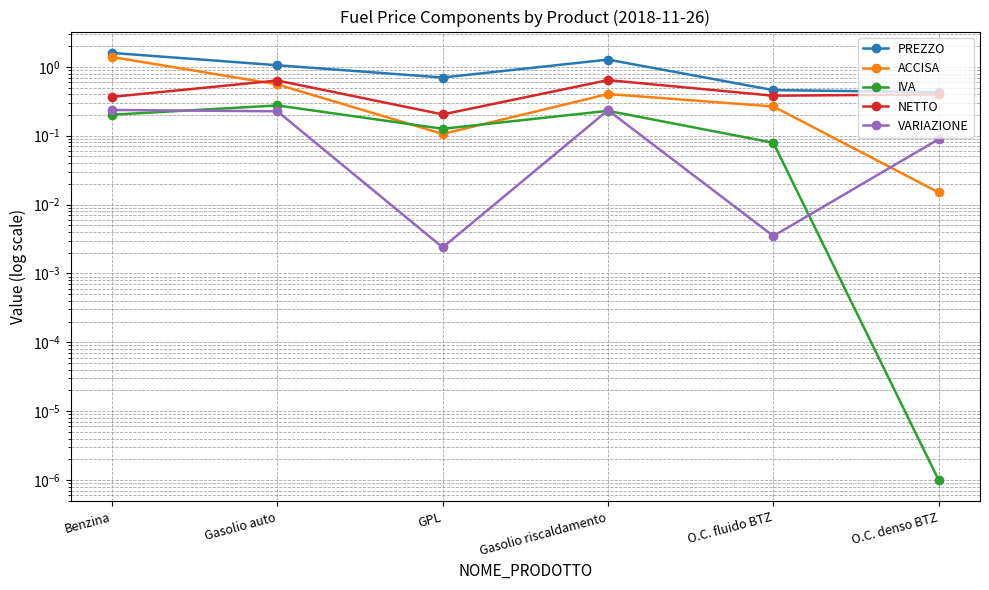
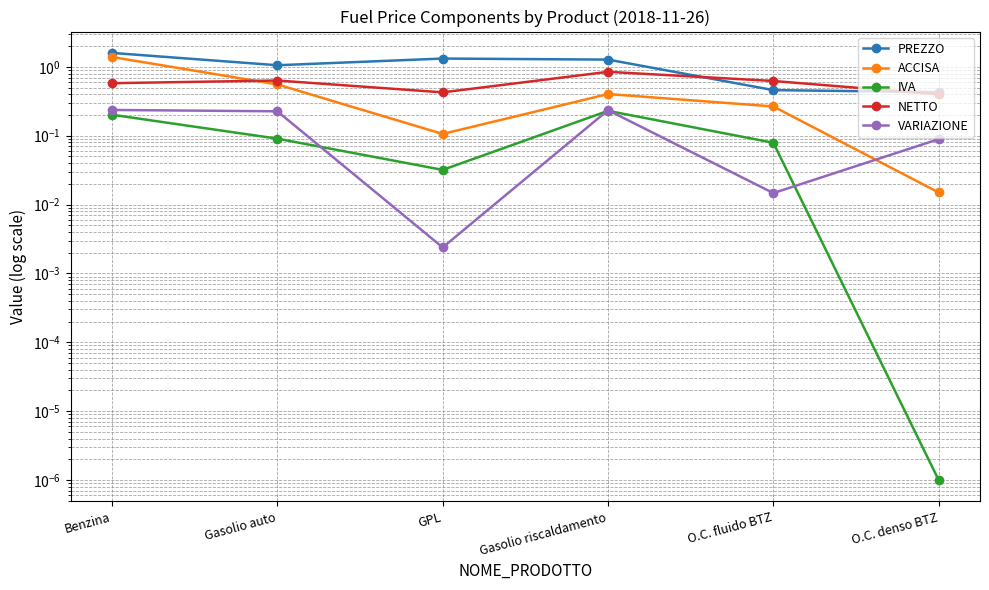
NETTO, Benzina: 0.4 -> 0.6
IVA, Gasolio auto: 0.28 -> 0.09
PREZZO, GPL: 0.7 -> 1.3
IVA, GPL: 0.13 -> 0.03
NETTO, GPL: 0.20 -> 0.4
NETTO, Gasolio riscaldamento: 0.6 -> 0.8
NETTO, O.C. fluido BTZ: 0.4 -> 0.6
VARIAZIONE, O.C. fluido BTZ: 0.004 -> 0.015
